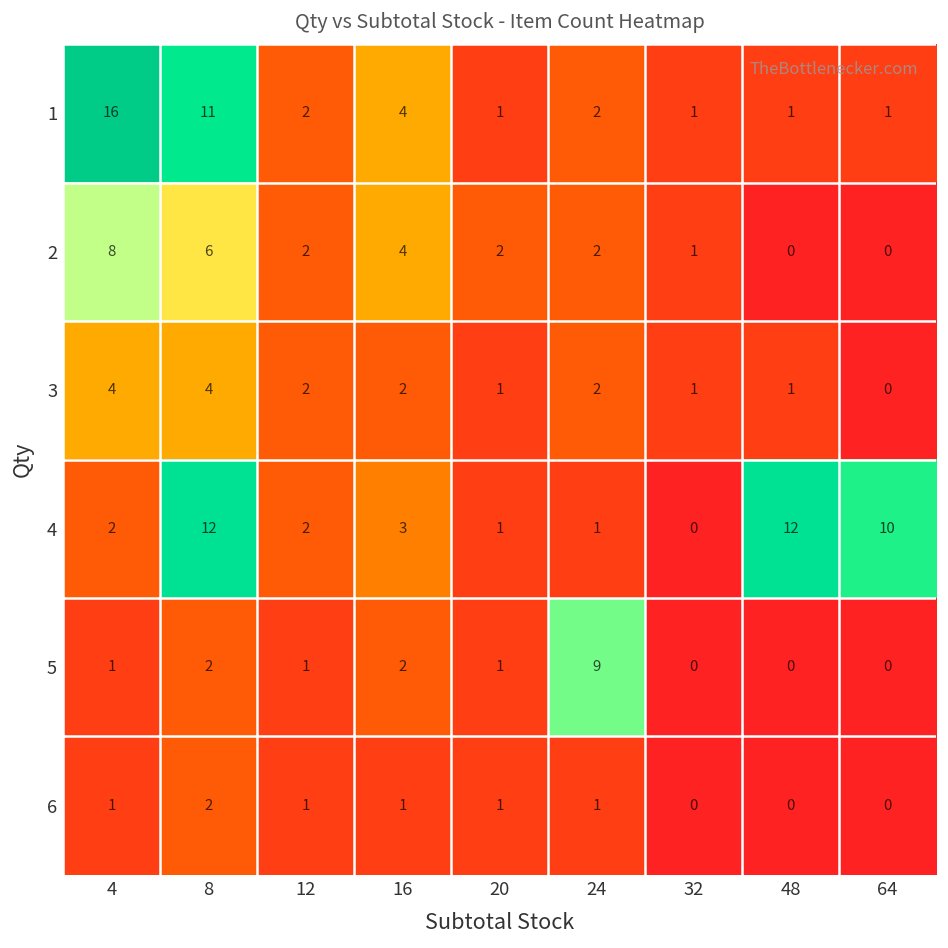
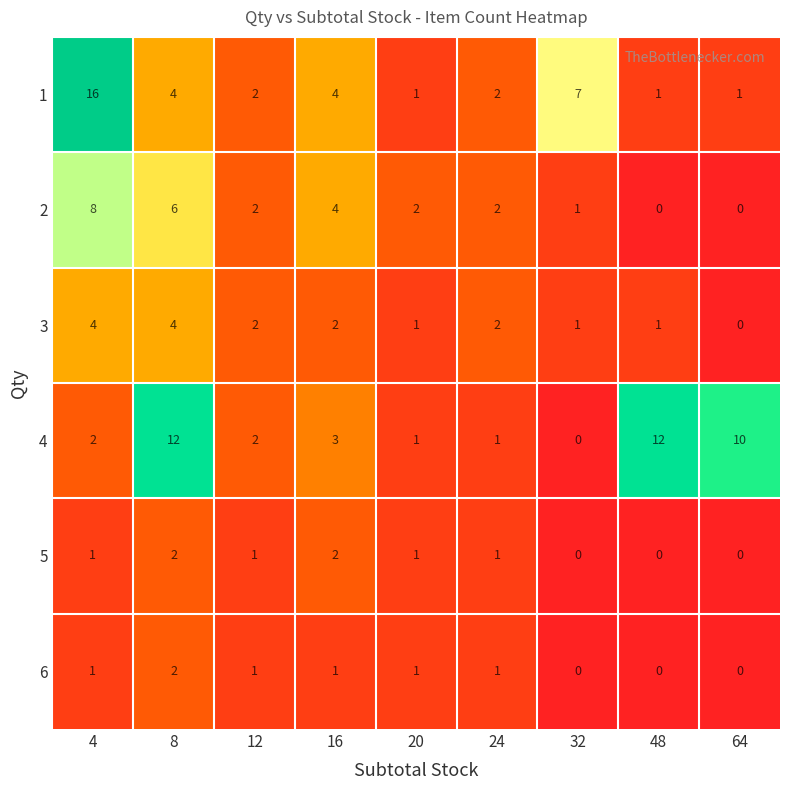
1, 8: 11 -> 4
1, 32: 1 -> 7
5, 24: 9 -> 1
